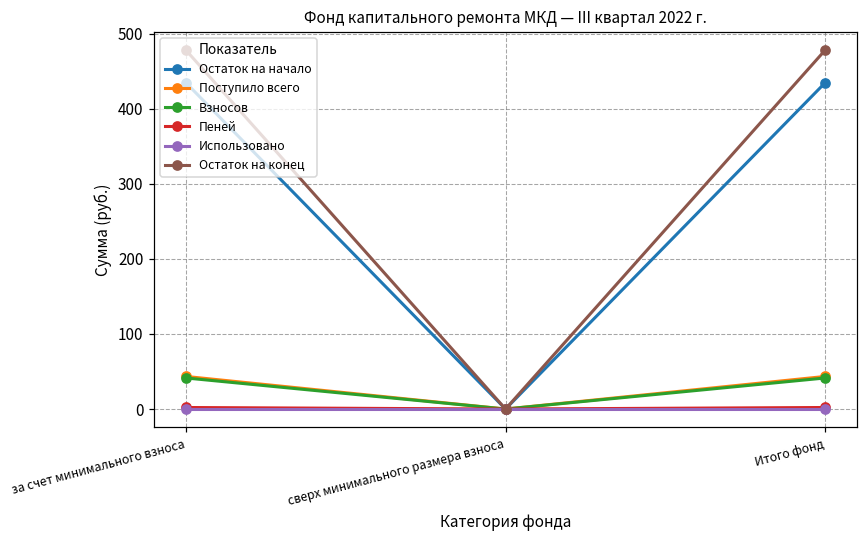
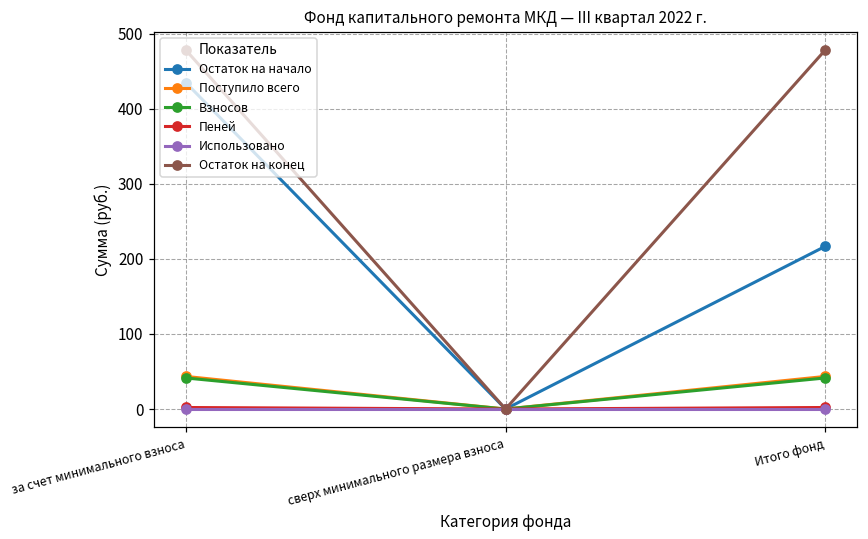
Остаток на начало, Итого фонд: 430 -> 220
